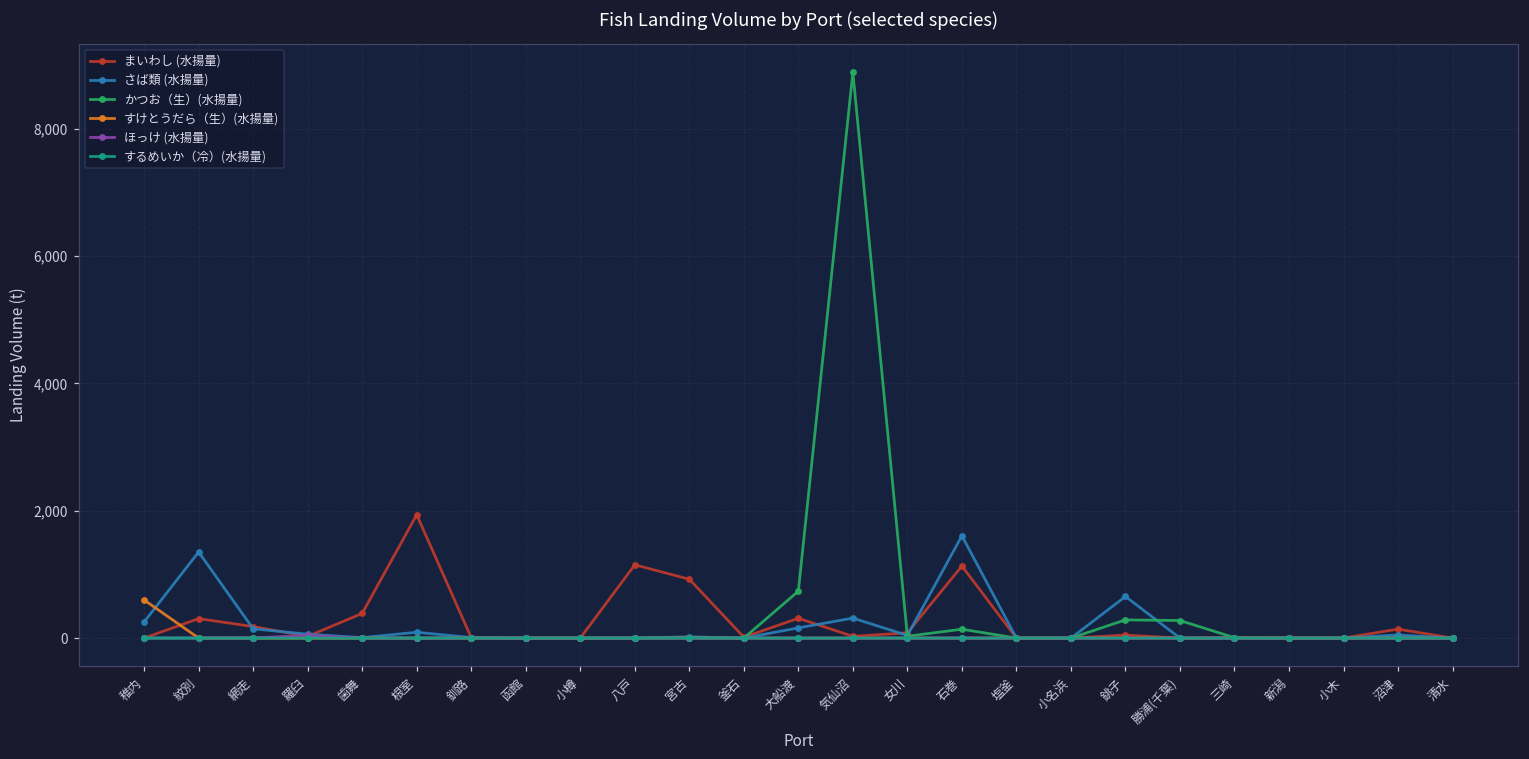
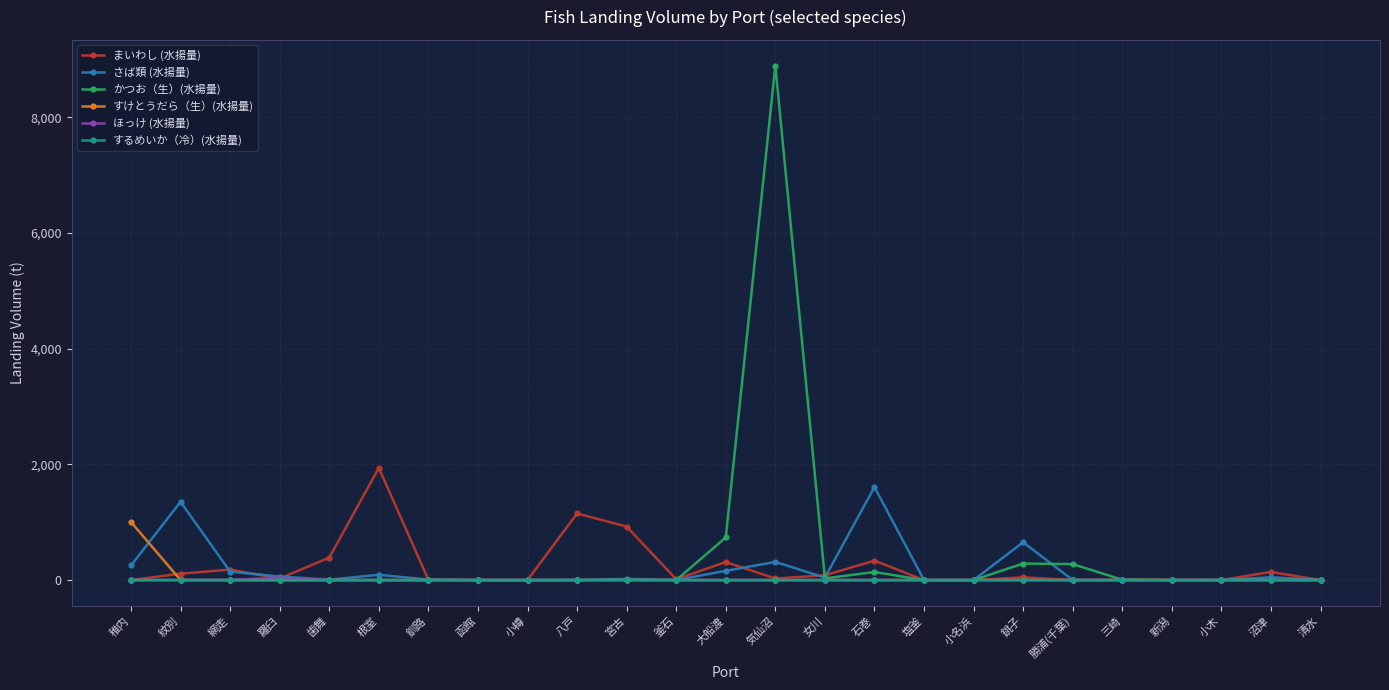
すけとうだら（生）(水揚量), 稚内: 600 -> 1,000
まいわし (水揚量), 紋別: 300 -> 100
まいわし (水揚量), 石巻: 1,100 -> 300
